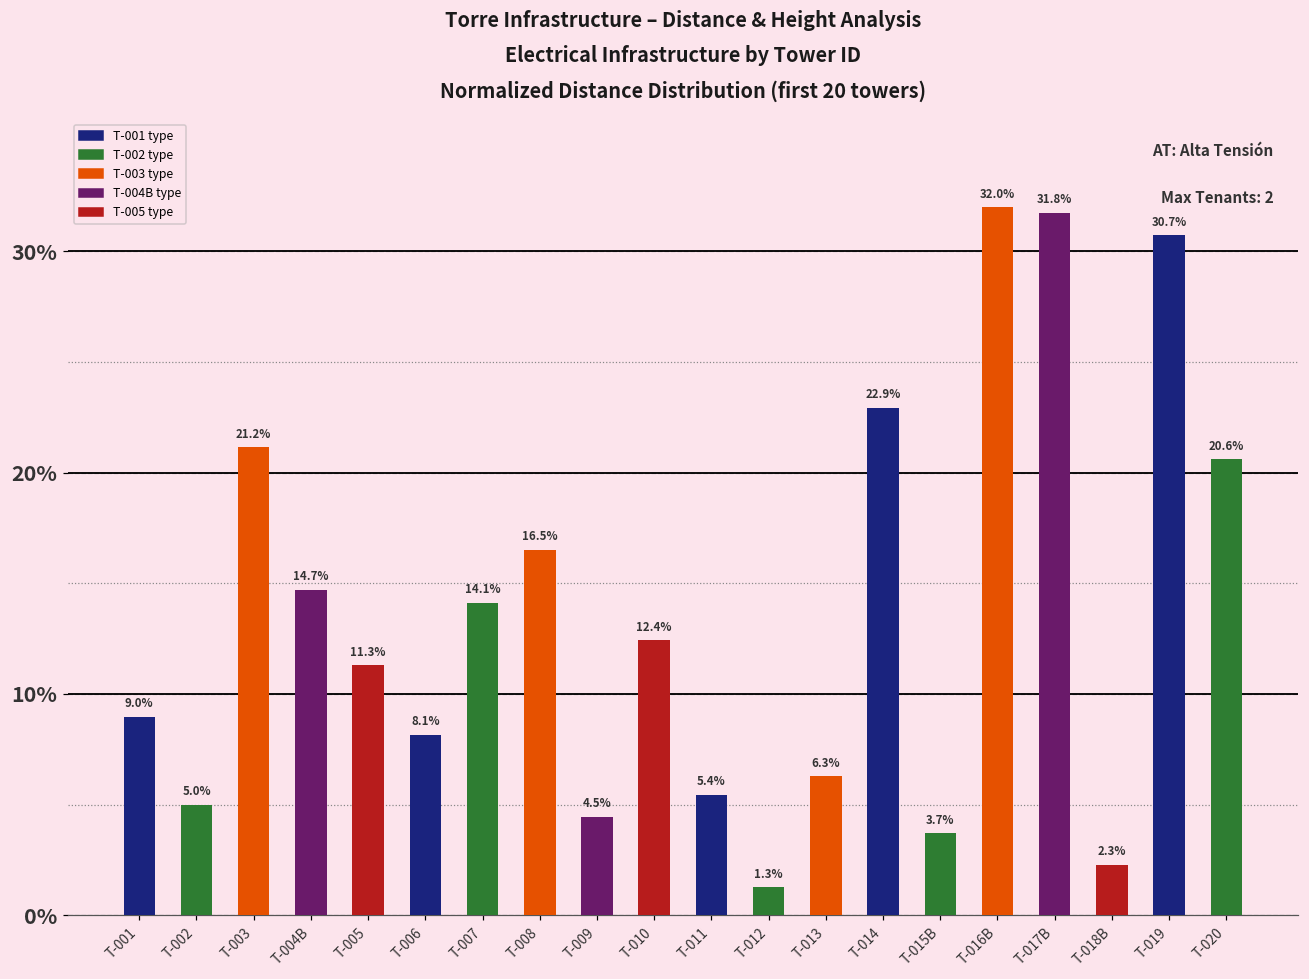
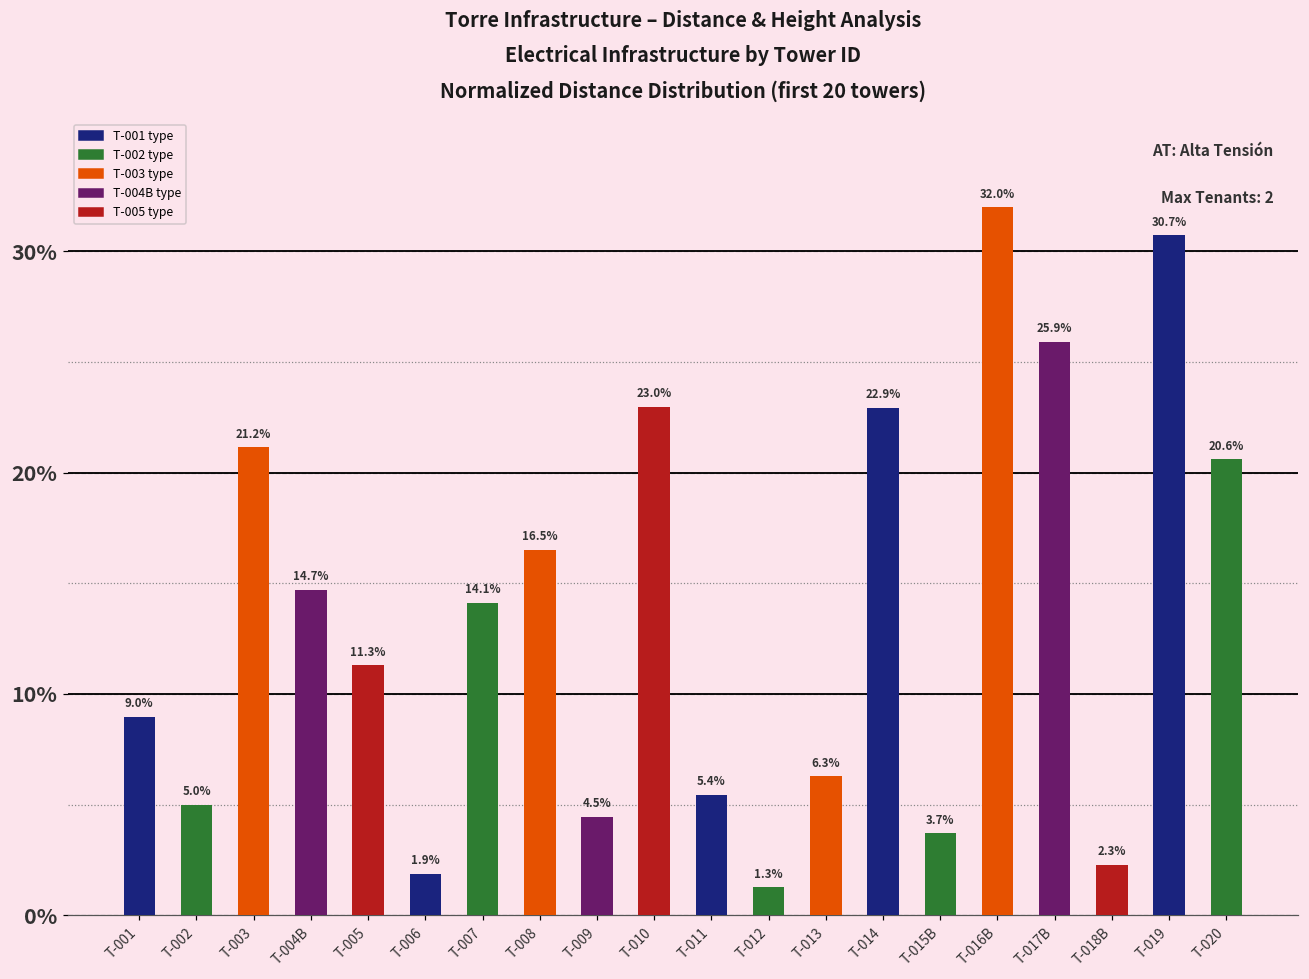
T-006: 8.1% -> 1.9%
T-010: 12.4% -> 23.0%
T-017B: 31.8% -> 25.9%
